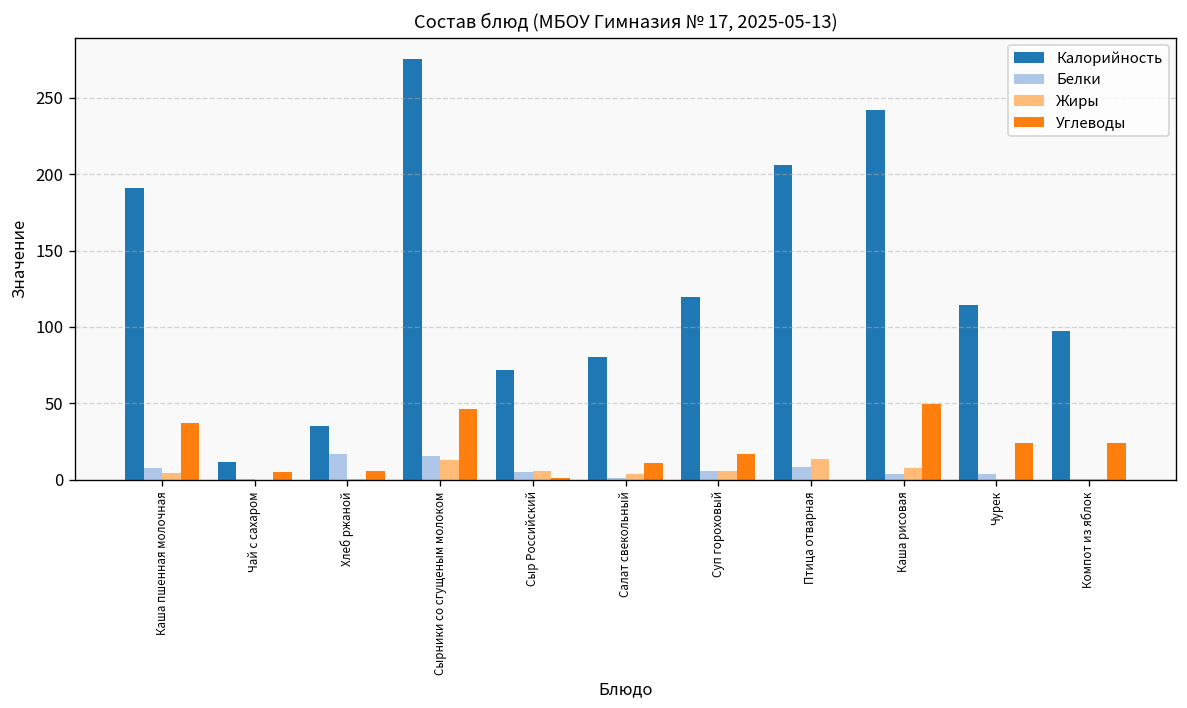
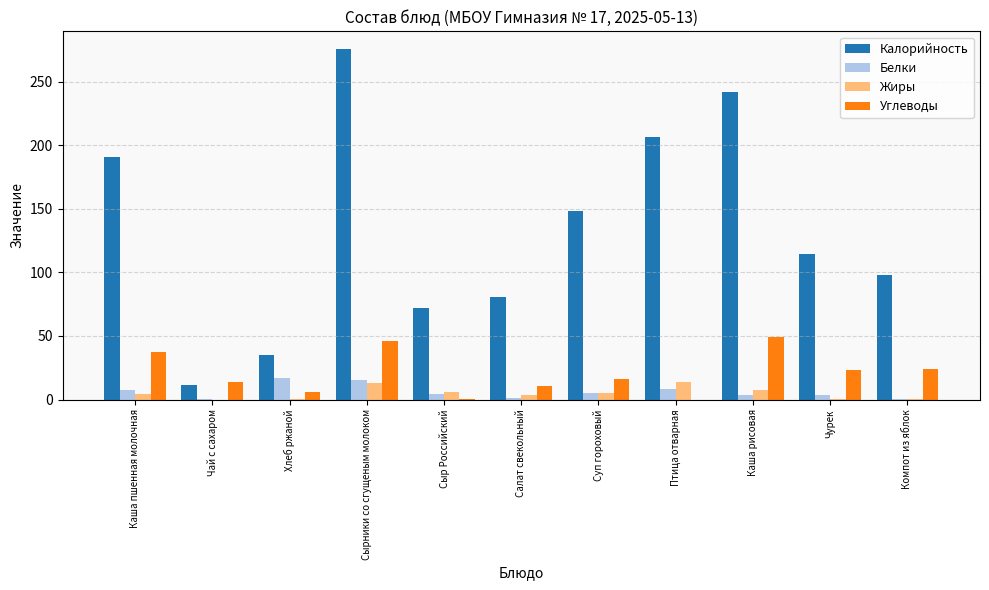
Углеводы, Чай с сахаром: 5 -> 14
Калорийность, Суп гороховый: 120 -> 148
